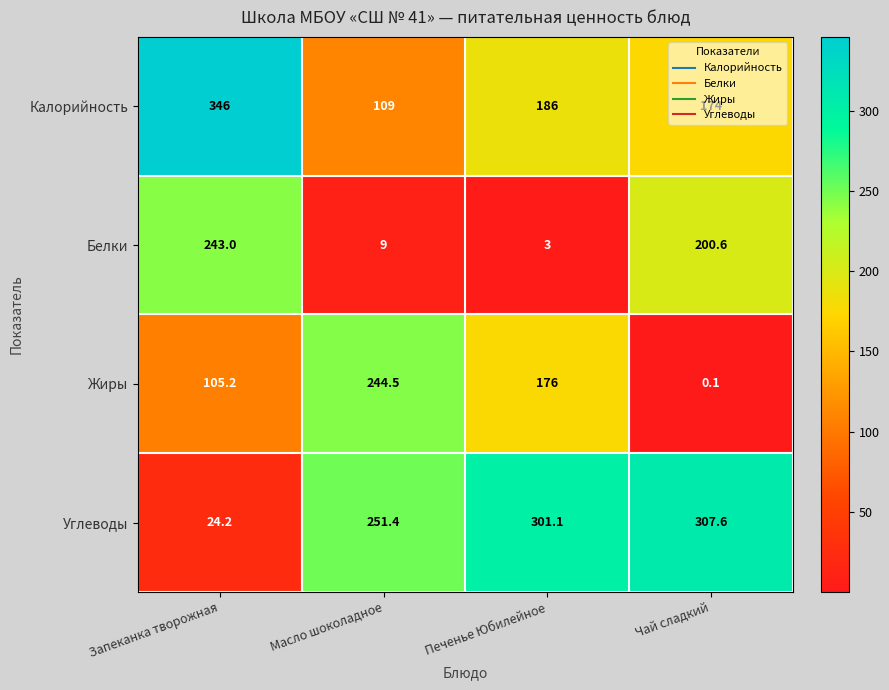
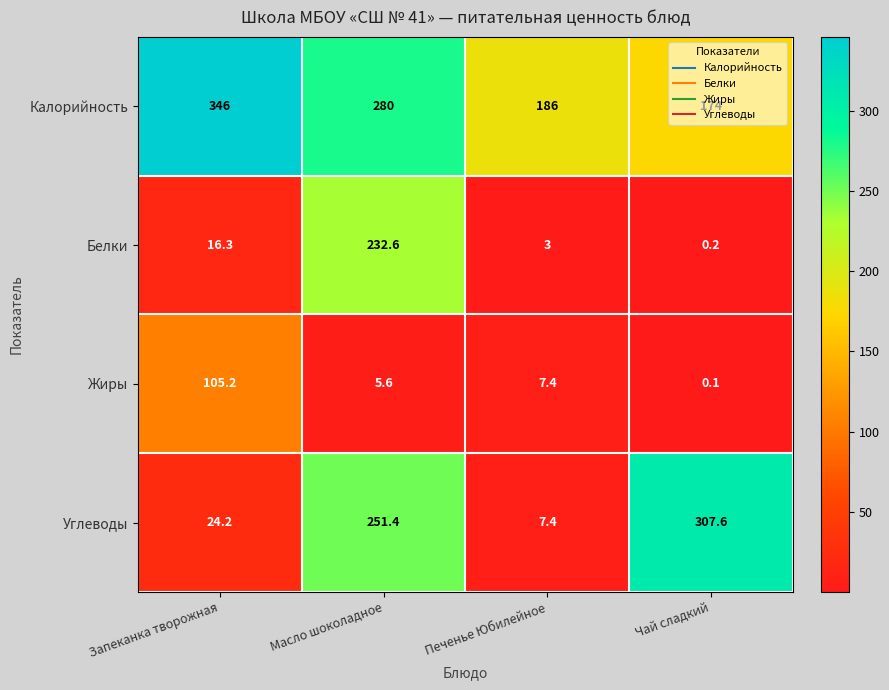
Калорийность, Масло шоколадное: 109 -> 280
Белки, Запеканка творожная: 243.0 -> 16.3
Белки, Масло шоколадное: 9 -> 232.6
Белки, Чай сладкий: 200.6 -> 0.2
Жиры, Масло шоколадное: 244.5 -> 5.6
Жиры, Печенье Юбилейное: 176 -> 7.4
Углеводы, Печенье Юбилейное: 301.1 -> 7.4
